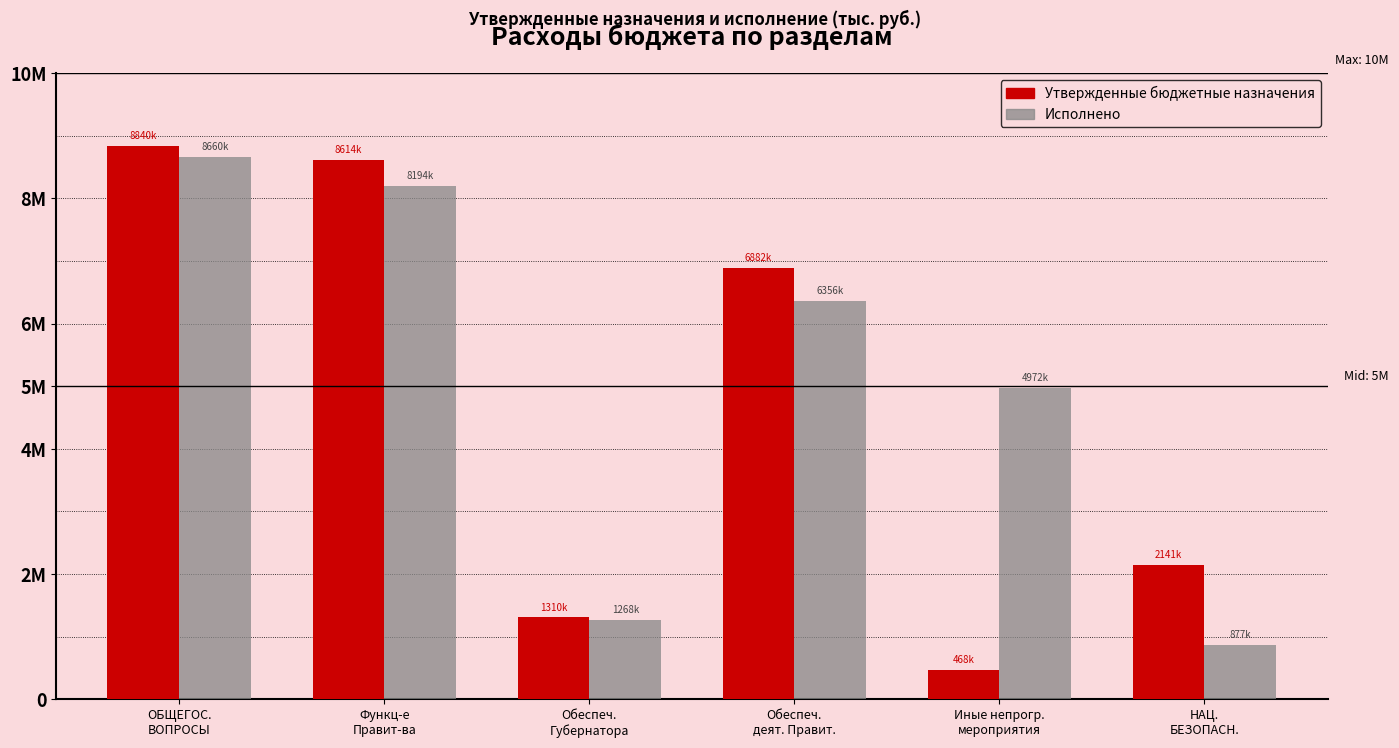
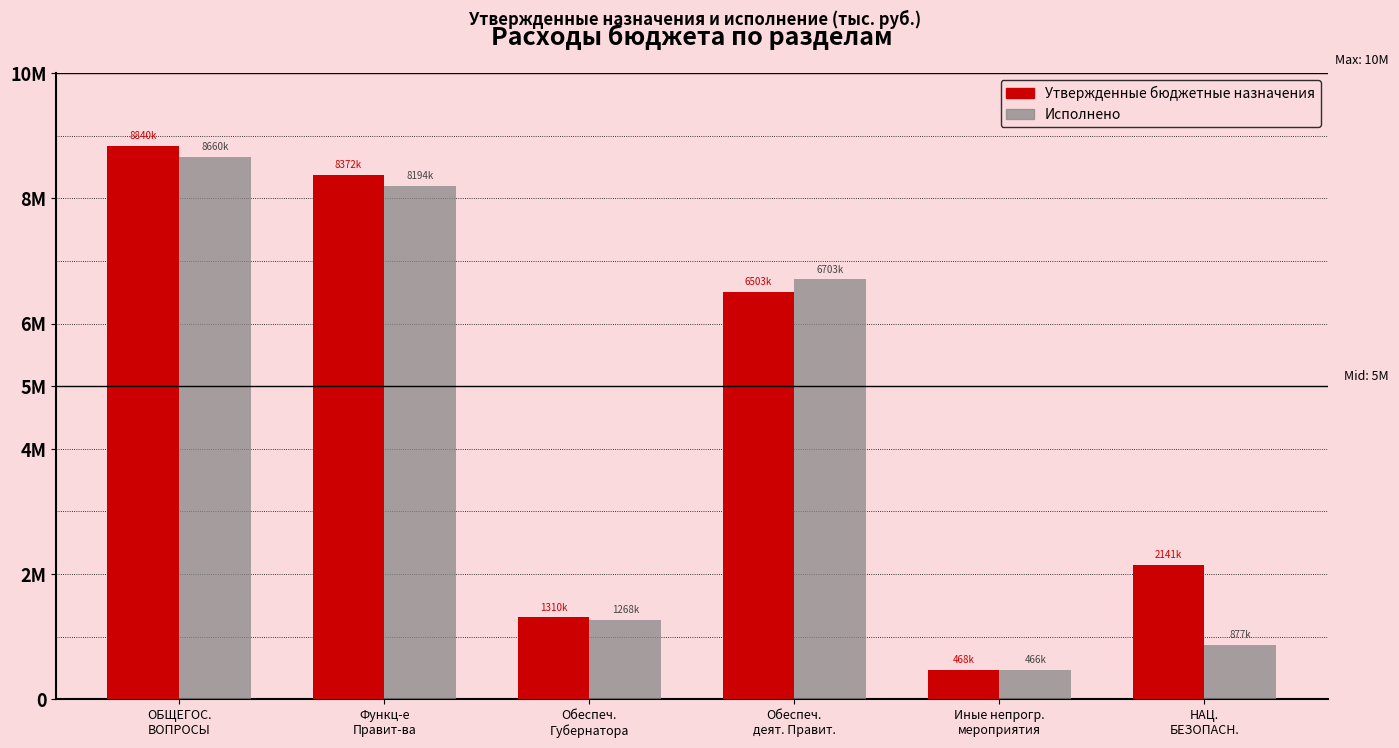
Утвержденные бюджетные назначения, Функц-е Правит-ва: 8614k -> 8372k
Утвержденные бюджетные назначения, Обеспеч. деят. Правит.: 6882k -> 6503k
Исполнено, Обеспеч. деят. Правит.: 6356k -> 6703k
Исполнено, Иные непрогр. мероприятия: 4972k -> 466k
